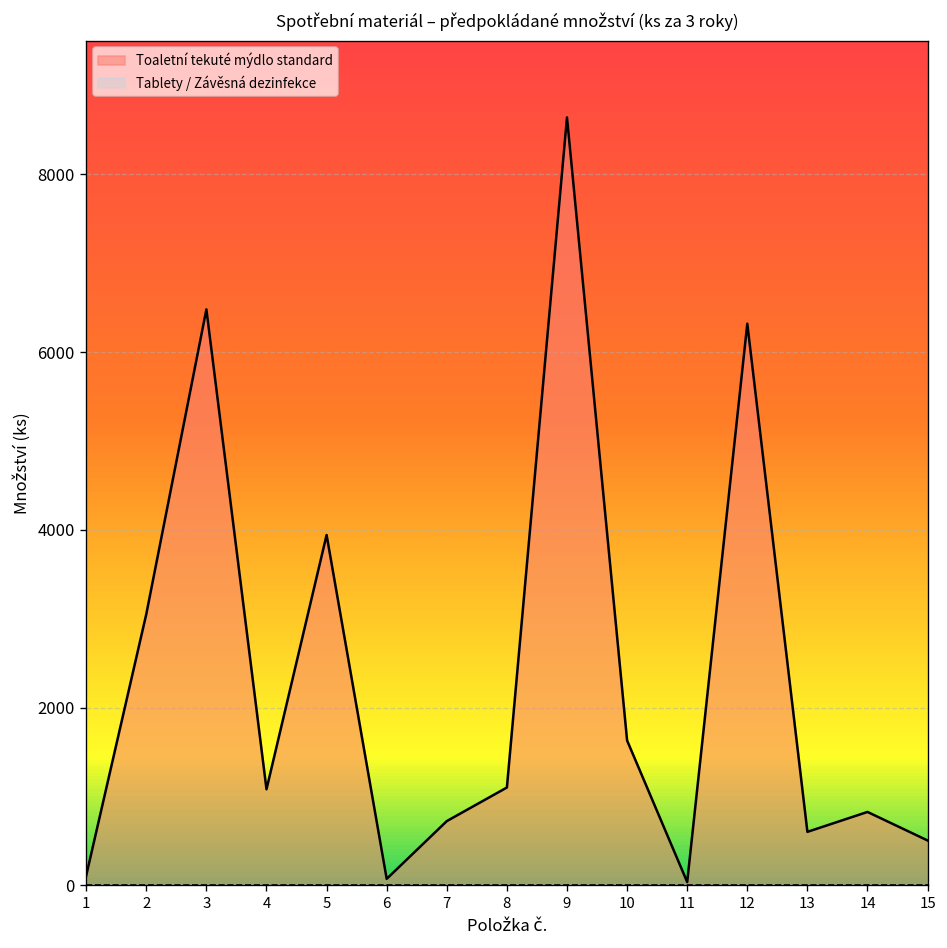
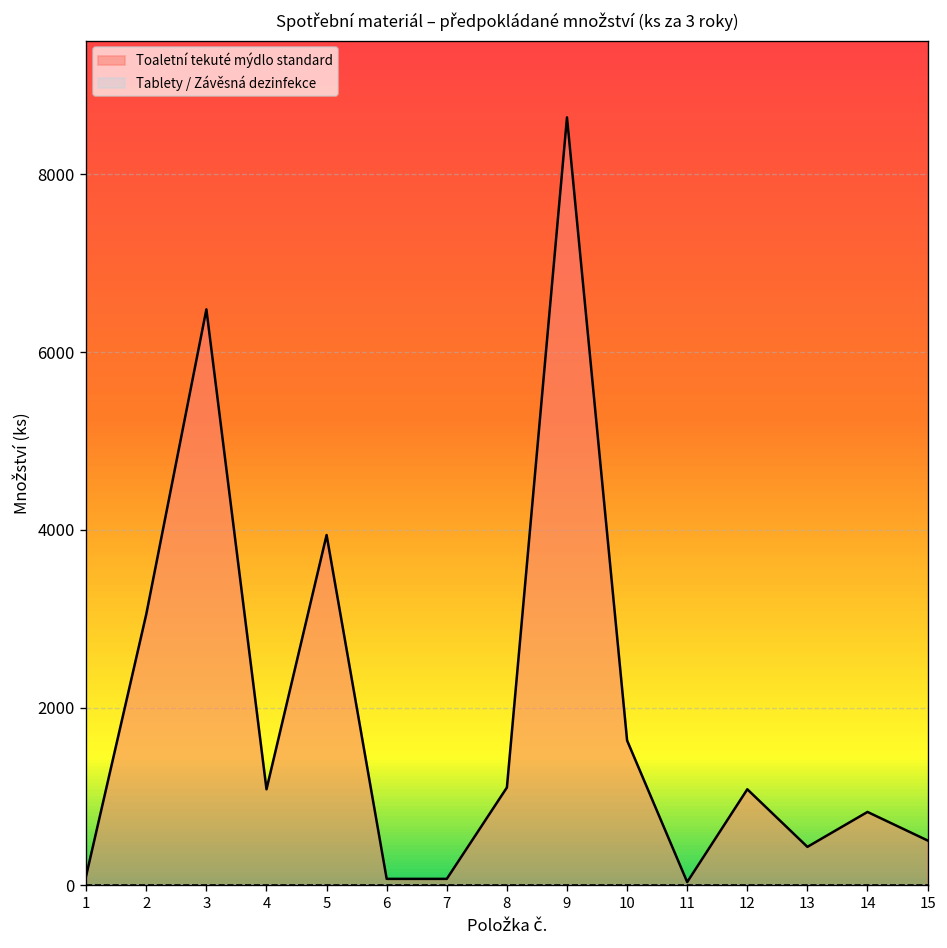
Toaletní tekuté mýdlo standard, 7: 700 -> 100
Toaletní tekuté mýdlo standard, 12: 6300 -> 1100
Toaletní tekuté mýdlo standard, 13: 600 -> 400
